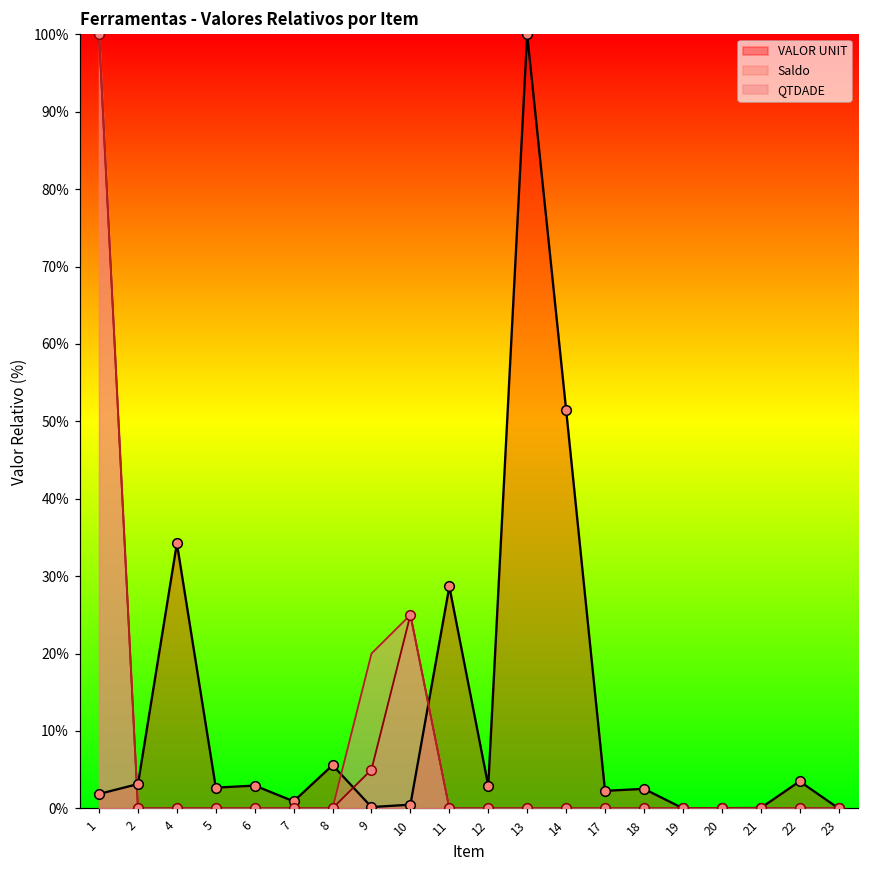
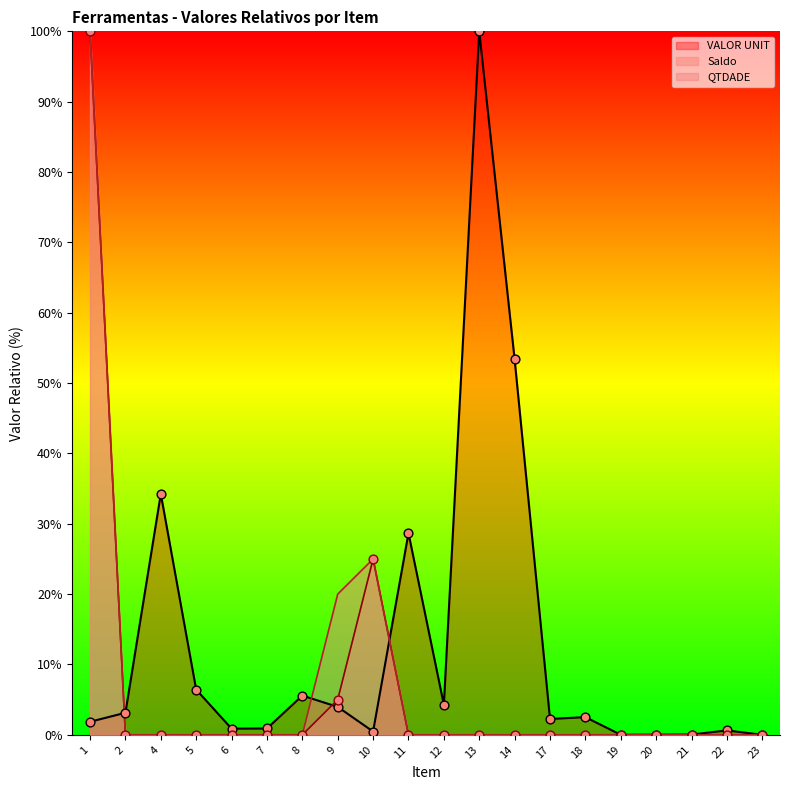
VALOR UNIT, 5: 3% -> 6%
VALOR UNIT, 6: 3% -> 1%
VALOR UNIT, 9: 0% -> 4%
VALOR UNIT, 12: 3% -> 4%
VALOR UNIT, 14: 52% -> 53%
VALOR UNIT, 22: 3% -> 1%
